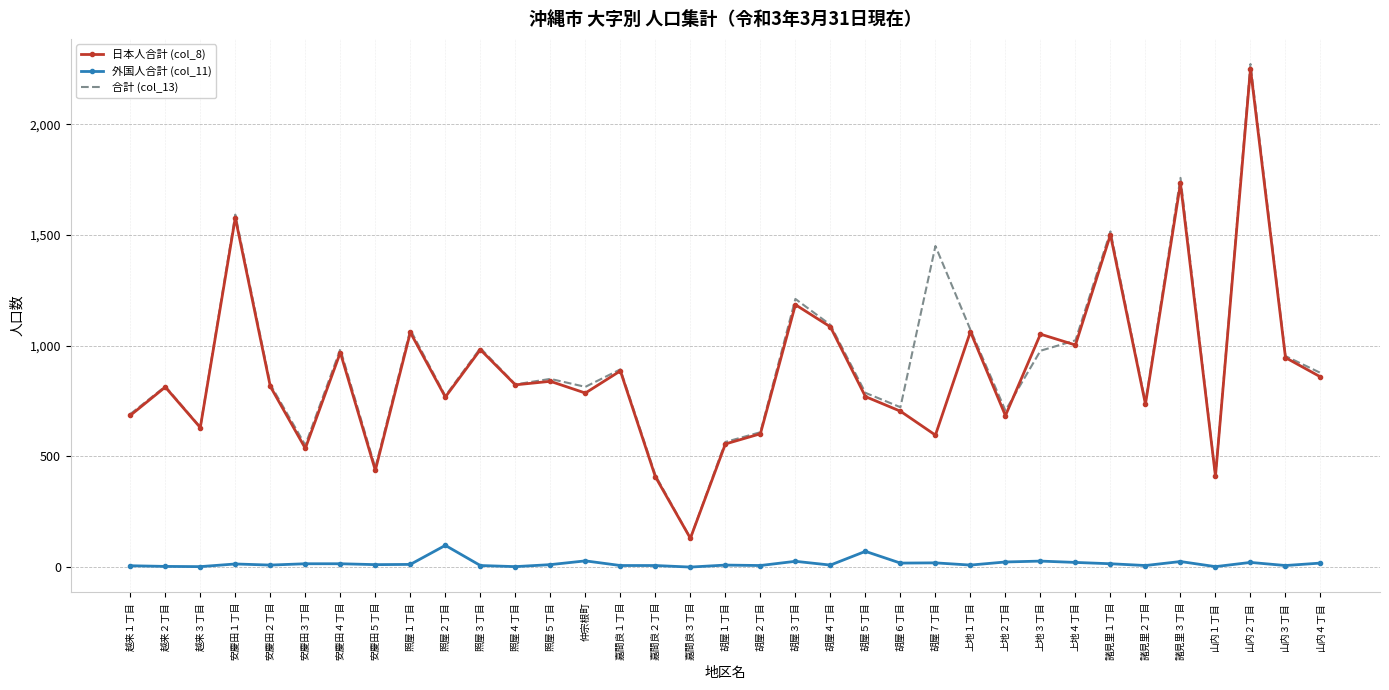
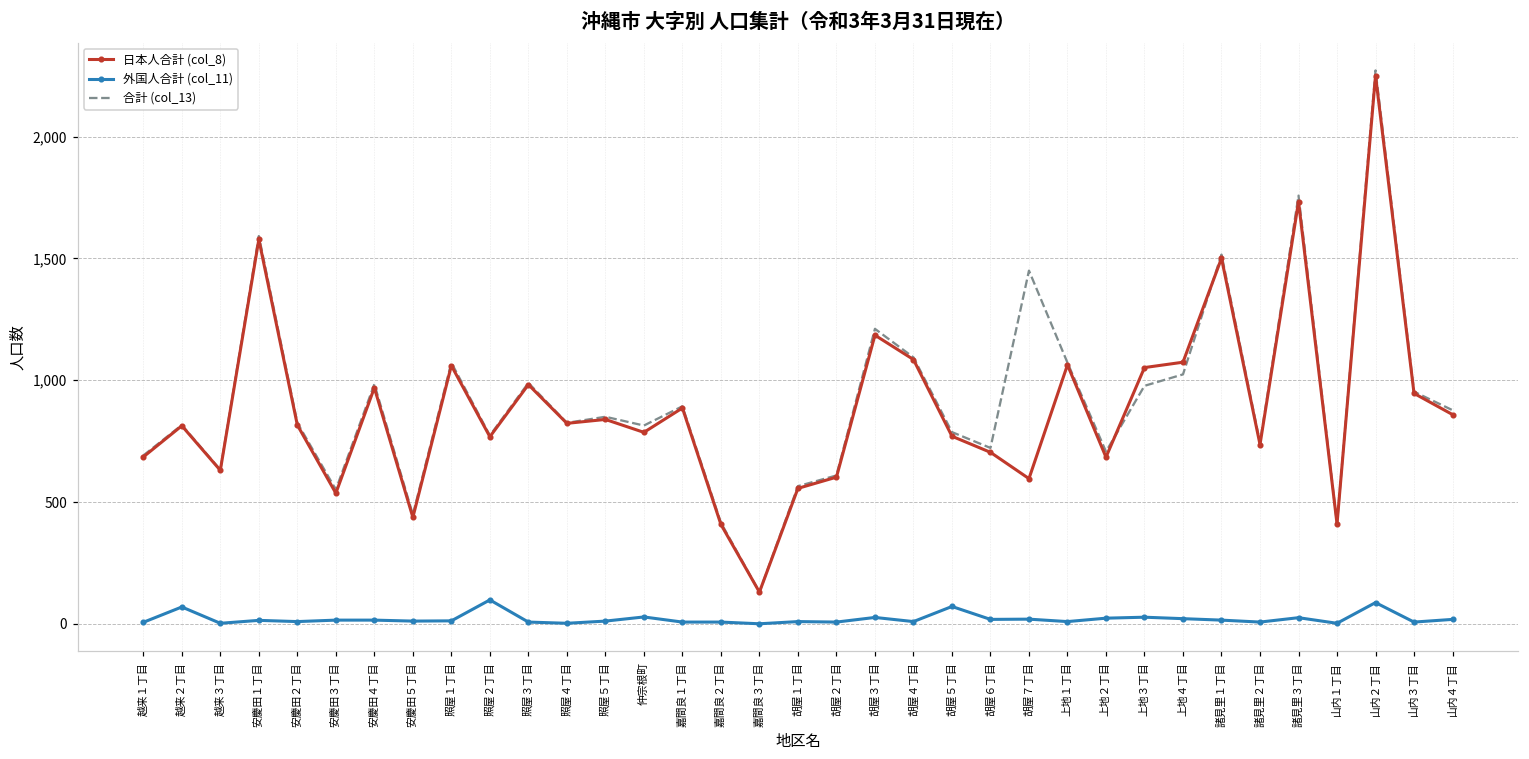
外国人合計 (col_11), 越来２丁目: 0 -> 70
日本人合計 (col_8), 上地４丁目: 1,000 -> 1,070
外国人合計 (col_11), 山内２丁目: 20 -> 90
